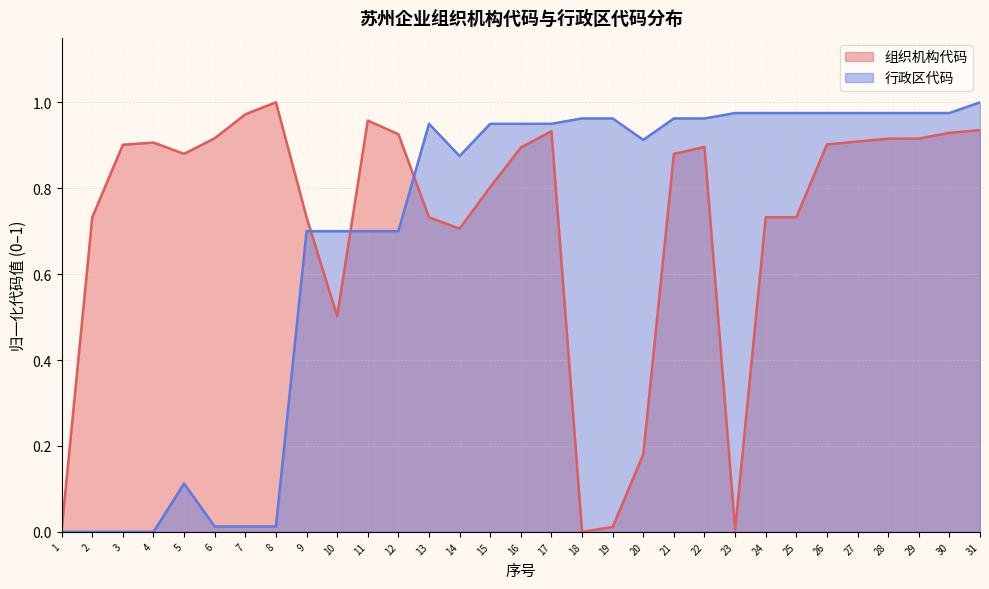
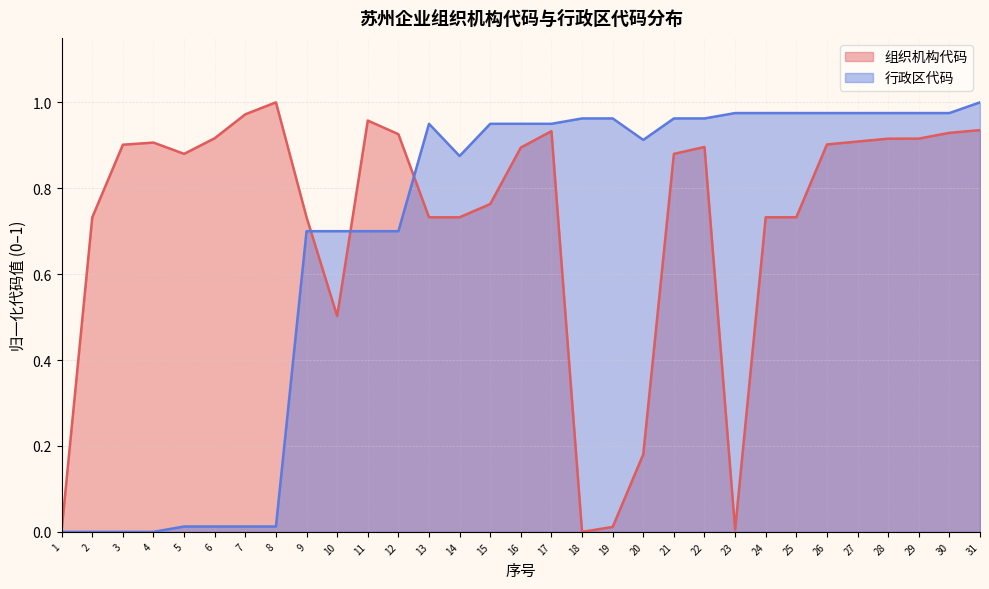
行政区代码, 5: 0.11 -> 0.01
组织机构代码, 14: 0.71 -> 0.73
组织机构代码, 15: 0.80 -> 0.76
